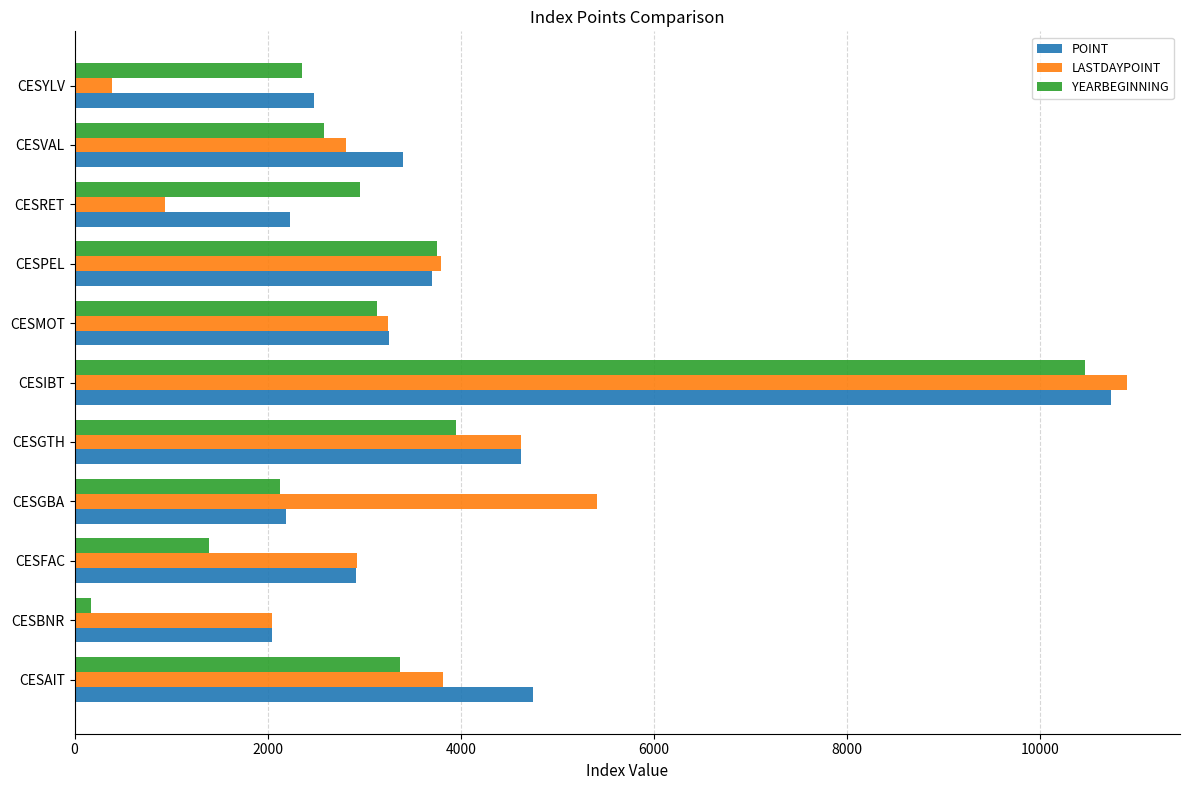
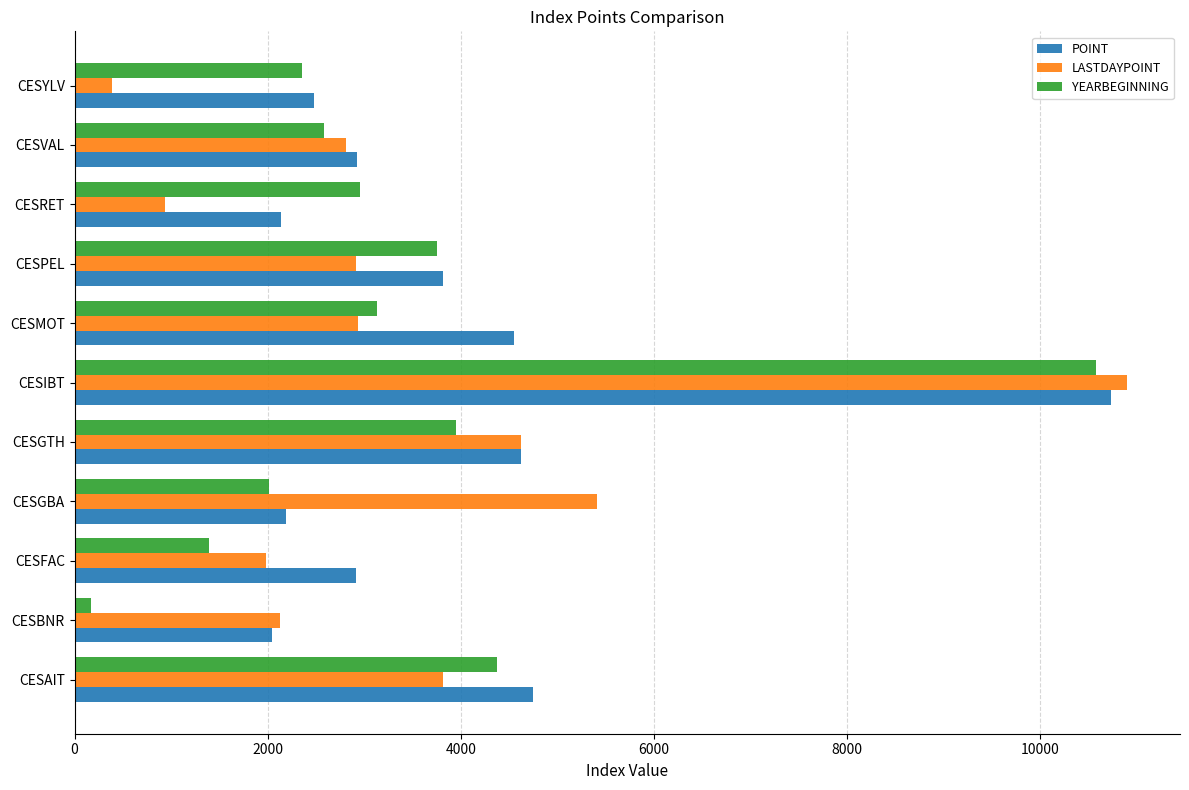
POINT, CESVAL: 3400 -> 2900
POINT, CESRET: 2200 -> 2100
LASTDAYPOINT, CESPEL: 3800 -> 2900
POINT, CESPEL: 3700 -> 3800
LASTDAYPOINT, CESMOT: 3200 -> 2900
POINT, CESMOT: 3300 -> 4500
YEARBEGINNING, CESIBT: 10500 -> 10600
YEARBEGINNING, CESGBA: 2100 -> 2000
LASTDAYPOINT, CESFAC: 2900 -> 2000
LASTDAYPOINT, CESBNR: 2000 -> 2100
YEARBEGINNING, CESAIT: 3400 -> 4400
